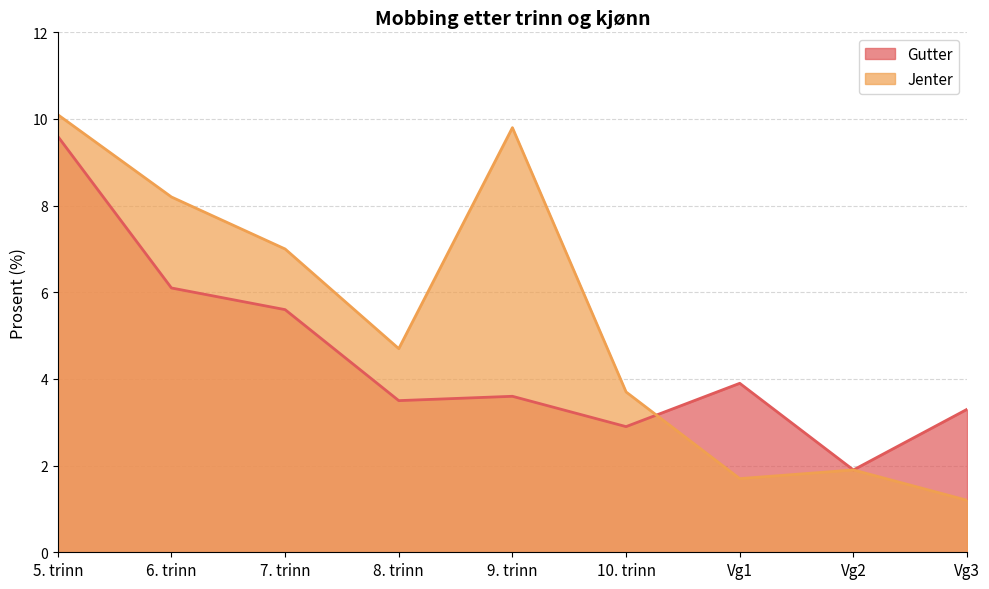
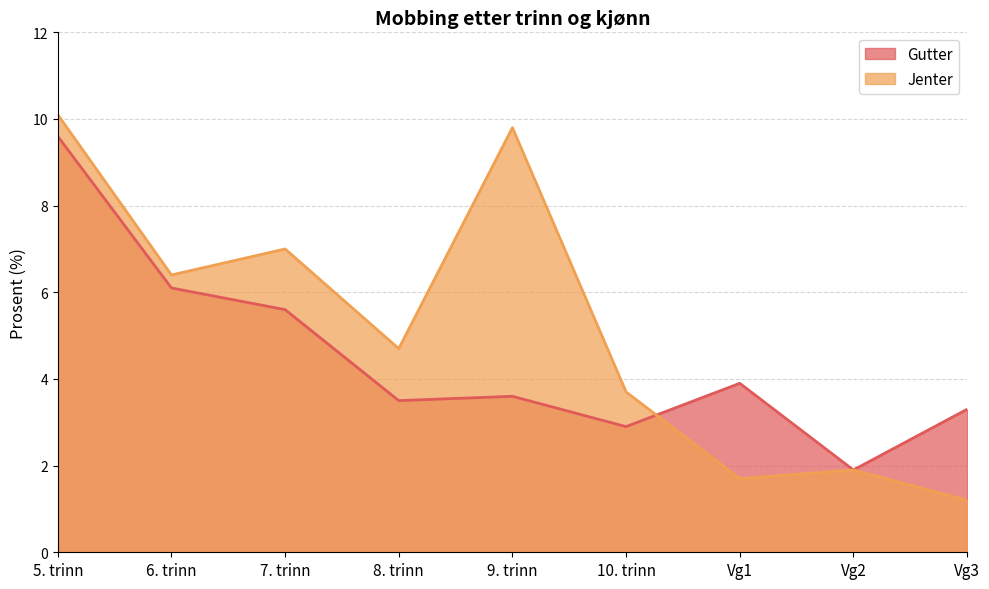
Jenter, 6. trinn: 8.2 -> 6.4
